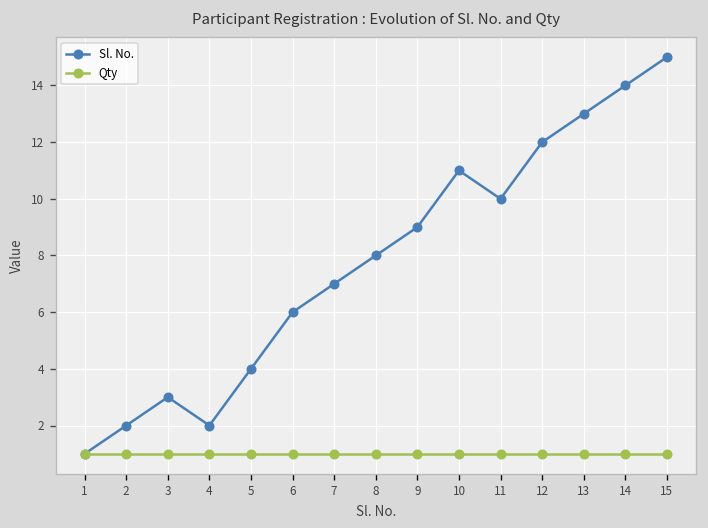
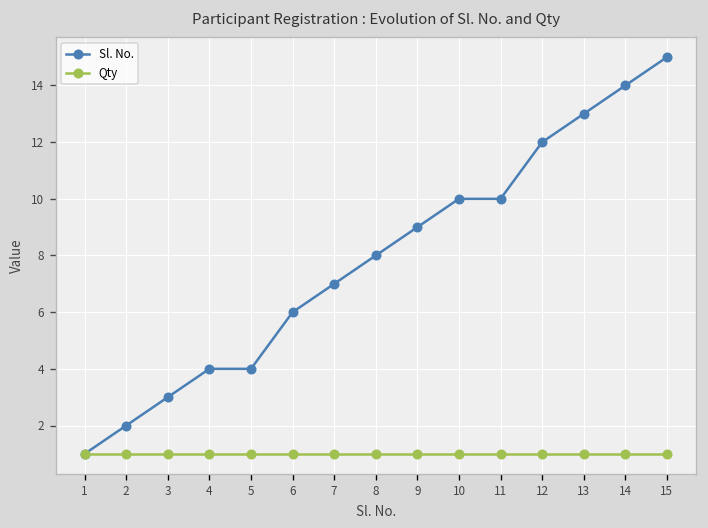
Sl. No., 4: 2 -> 4
Sl. No., 10: 11 -> 10
